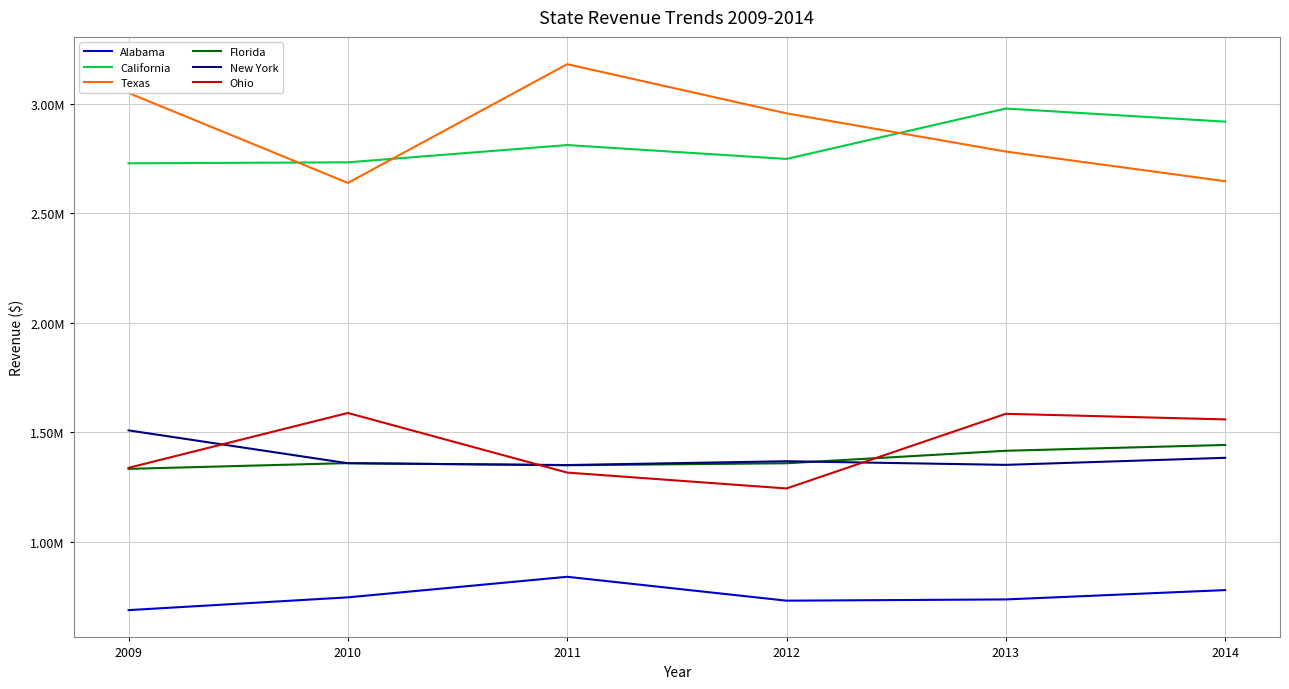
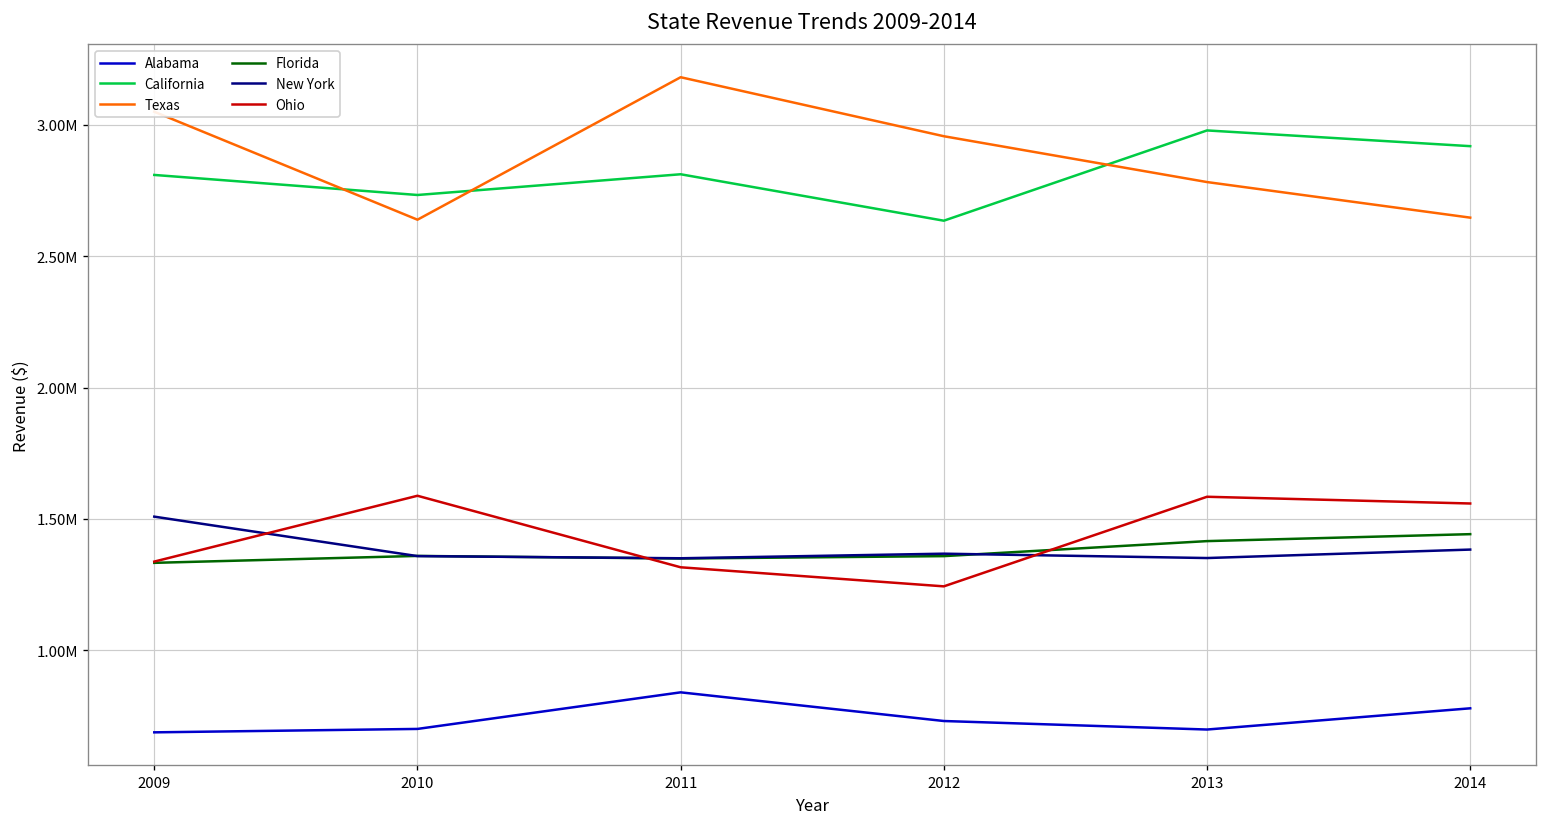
California, 2009: 2730000 -> 2810000
Alabama, 2010: 750000 -> 700000
California, 2012: 2750000 -> 2640000
Alabama, 2013: 740000 -> 700000
